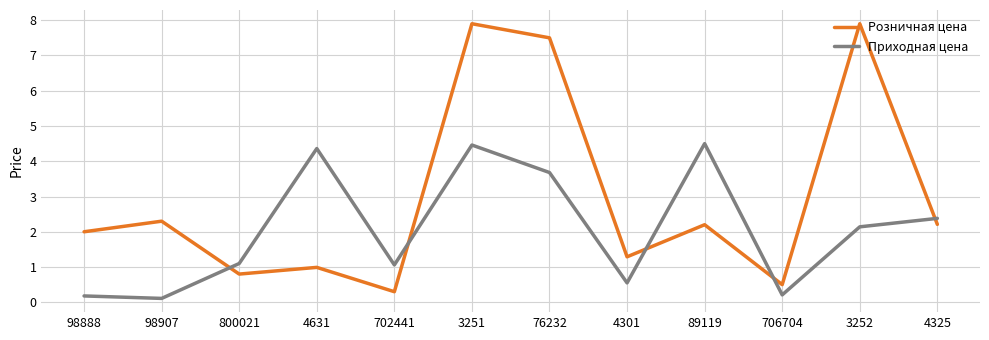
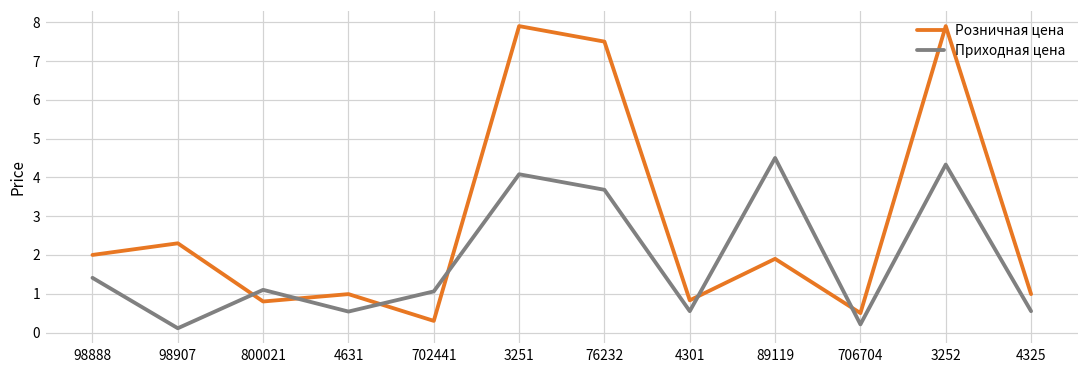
Приходная цена, 98888: 0.2 -> 1.4
Приходная цена, 4631: 4.4 -> 0.5
Приходная цена, 3251: 4.5 -> 4.1
Розничная цена, 4301: 1.3 -> 0.8
Розничная цена, 89119: 2.2 -> 1.9
Приходная цена, 3252: 2.1 -> 4.3
Розничная цена, 4325: 2.2 -> 1.0
Приходная цена, 4325: 2.4 -> 0.6
